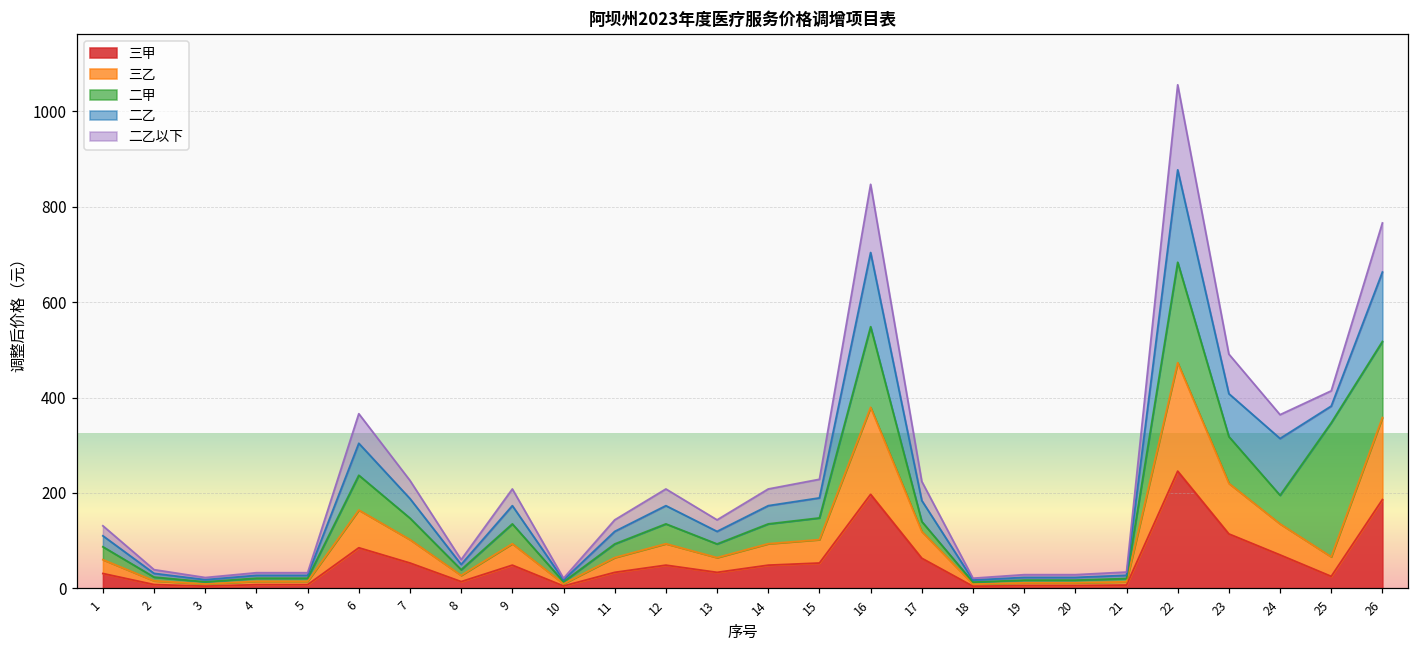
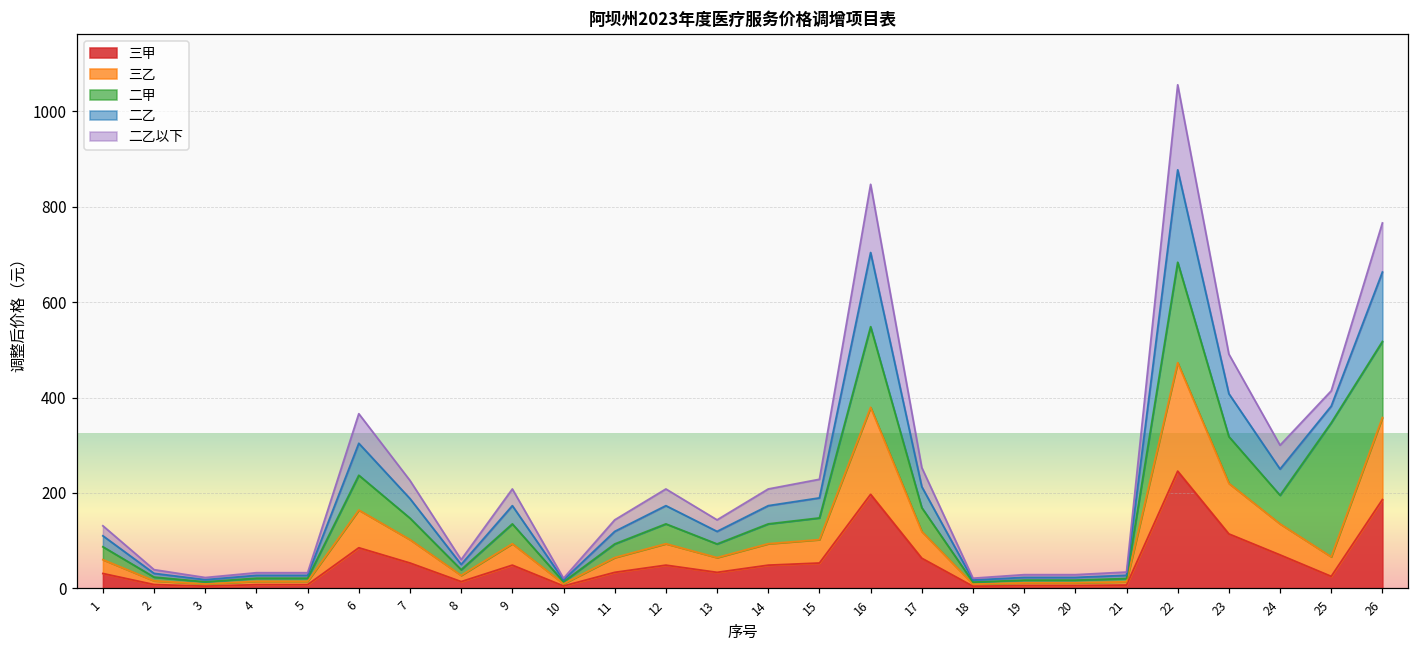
二甲, 17: 20 -> 50
二乙, 24: 120 -> 60
